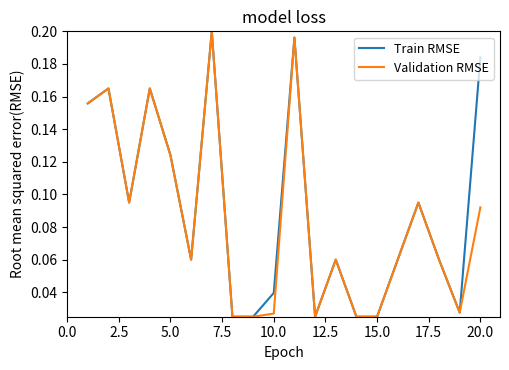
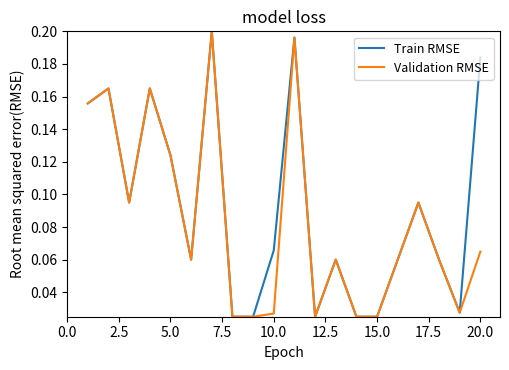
Train RMSE, 10.0: 0.040 -> 0.066
Validation RMSE, 20.0: 0.092 -> 0.065
